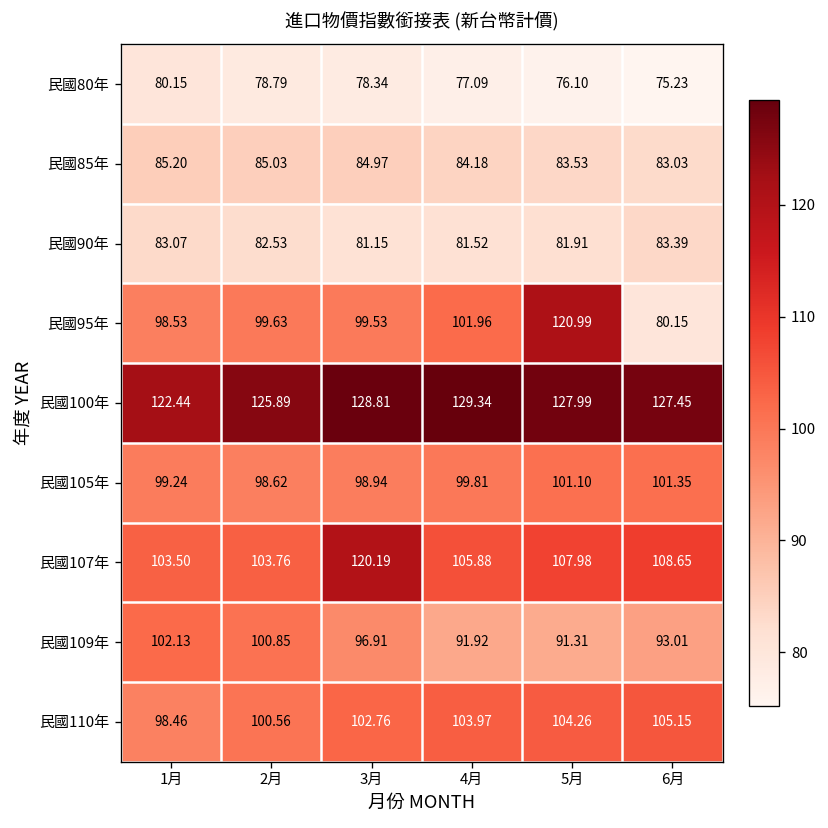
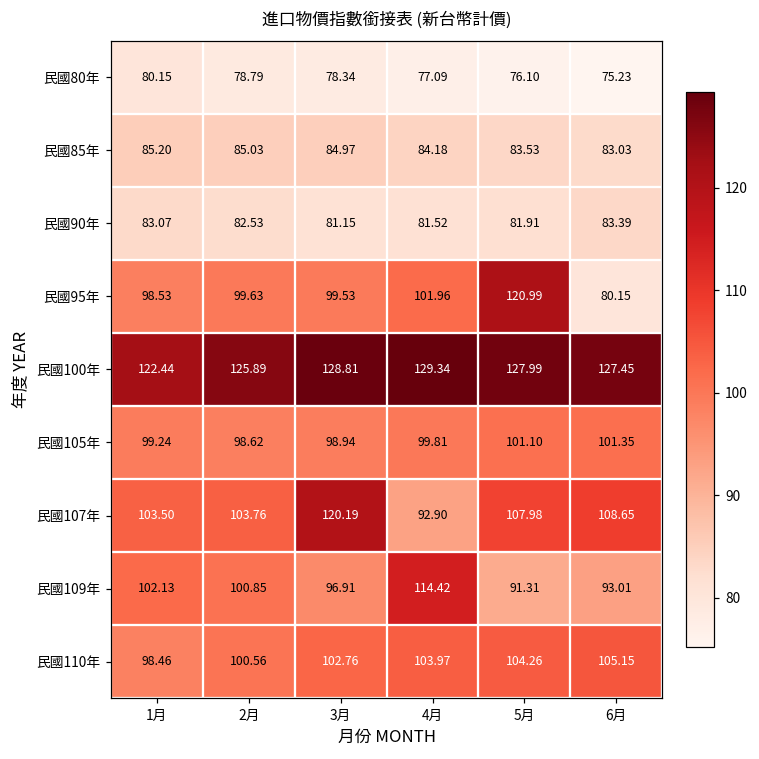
民國107年, 4月: 105.88 -> 92.90
民國109年, 4月: 91.92 -> 114.42
